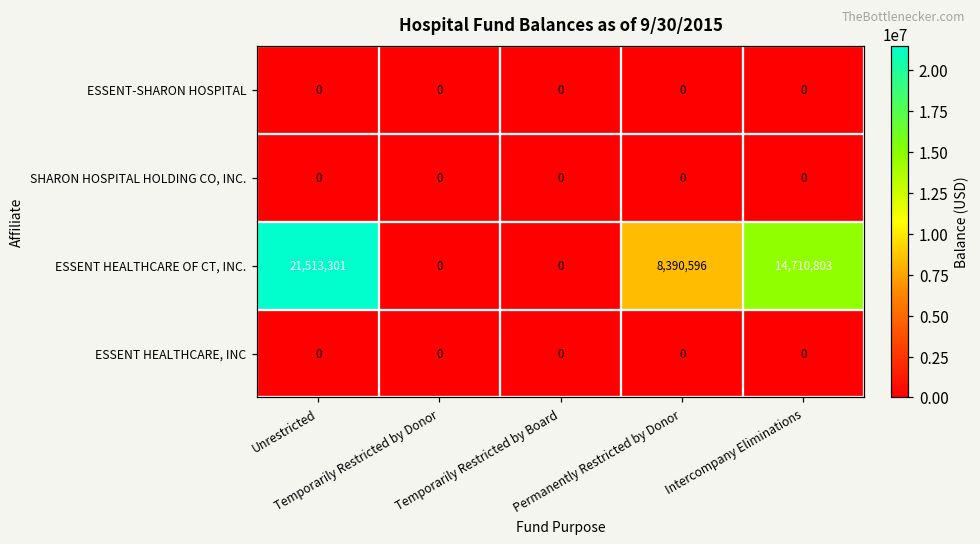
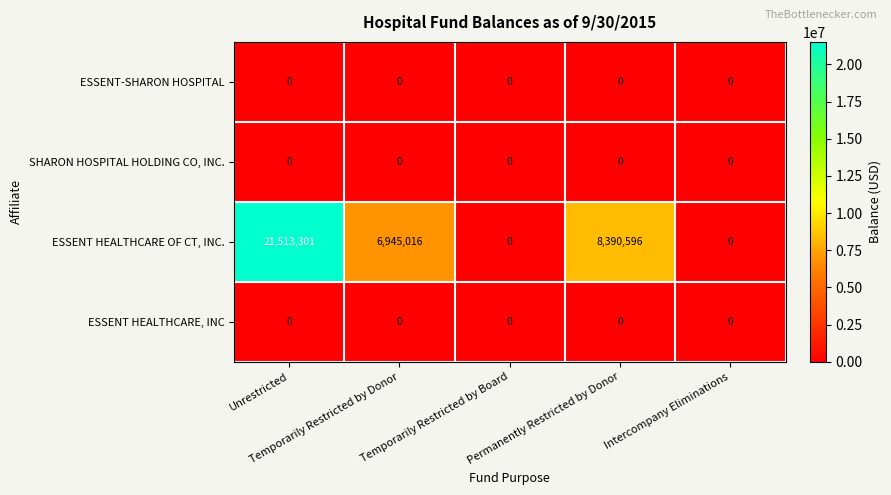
ESSENT HEALTHCARE OF CT, INC., Temporarily Restricted by Donor: 0 -> 6,945,016
ESSENT HEALTHCARE OF CT, INC., Intercompany Eliminations: 14,710,803 -> 0
